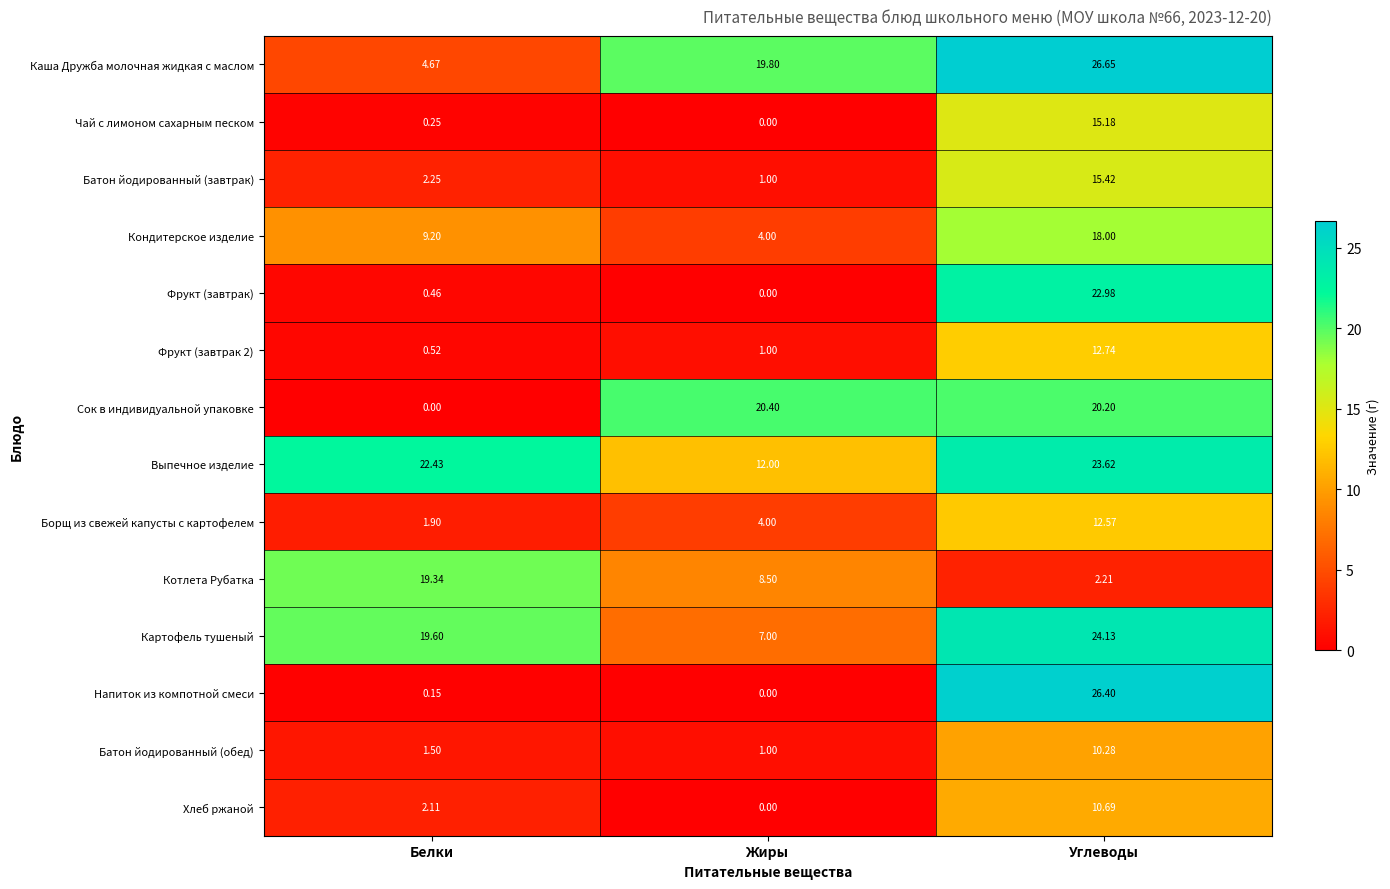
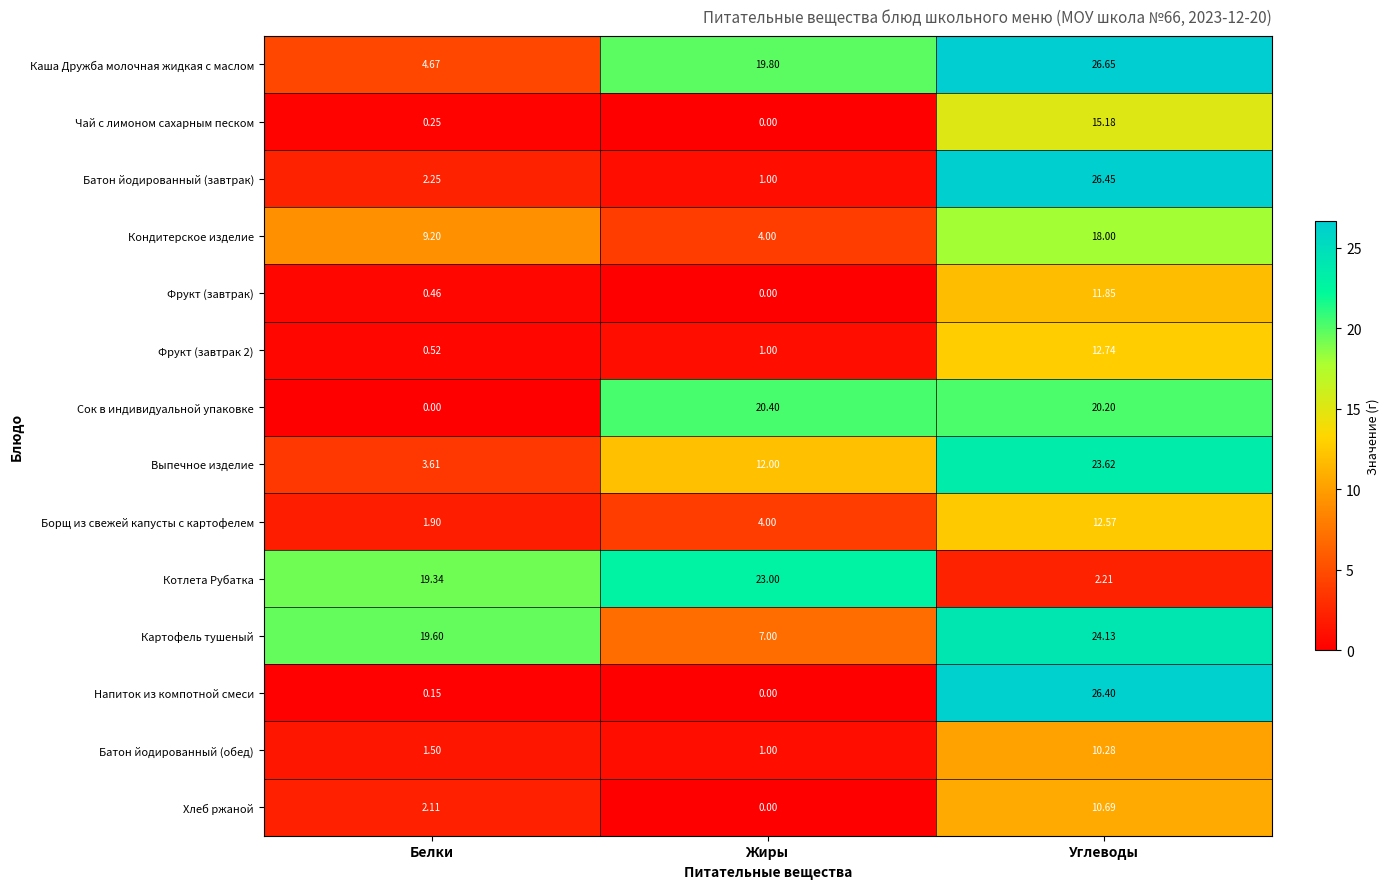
Батон йодированный (завтрак), Углеводы: 15.42 -> 26.45
Фрукт (завтрак), Углеводы: 22.98 -> 11.85
Выпечное изделие, Белки: 22.43 -> 3.61
Котлета Рубатка, Жиры: 8.50 -> 23.00
